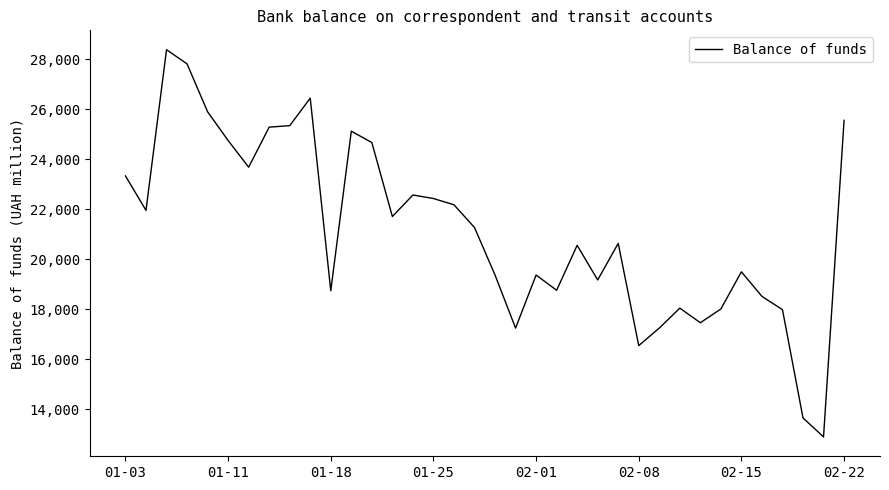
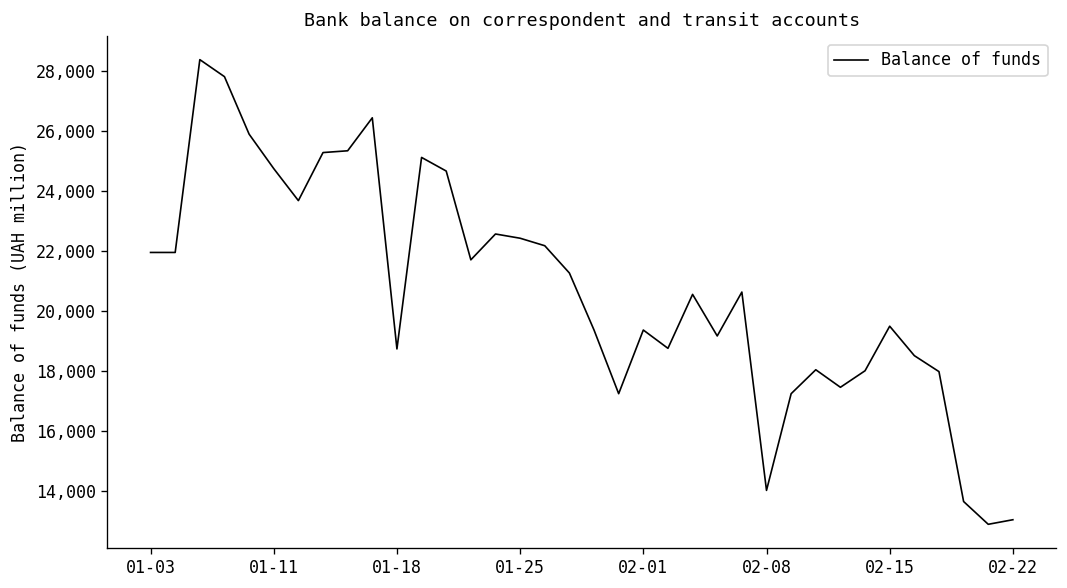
01-03: 23,300 -> 22,000
02-08: 16,600 -> 14,000
02-22: 25,600 -> 13,100
